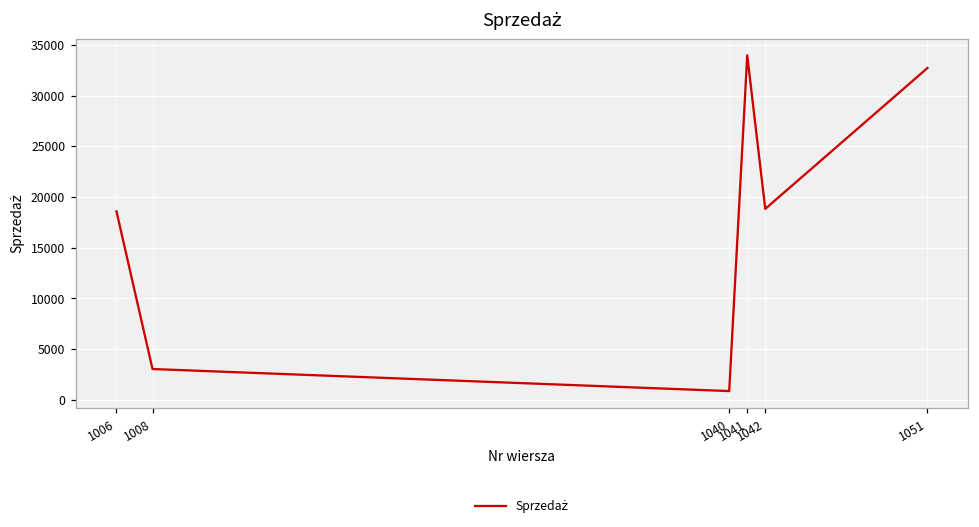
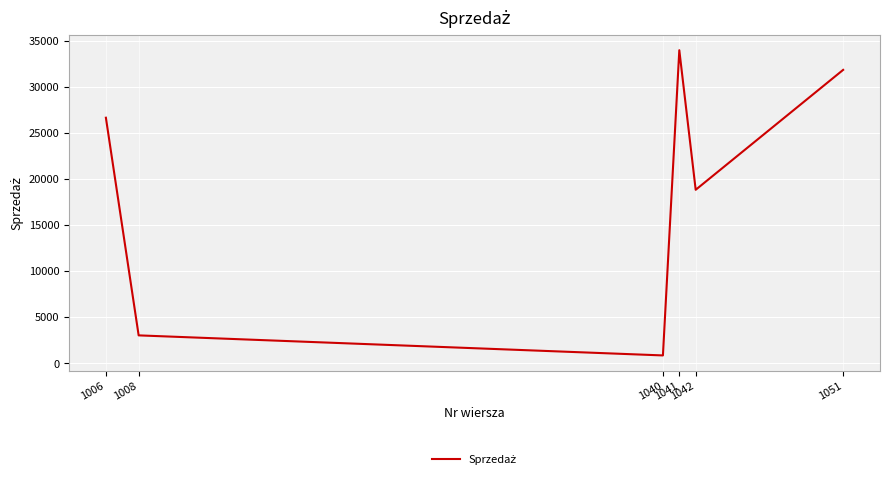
1006: 19000 -> 27000
1051: 33000 -> 32000
